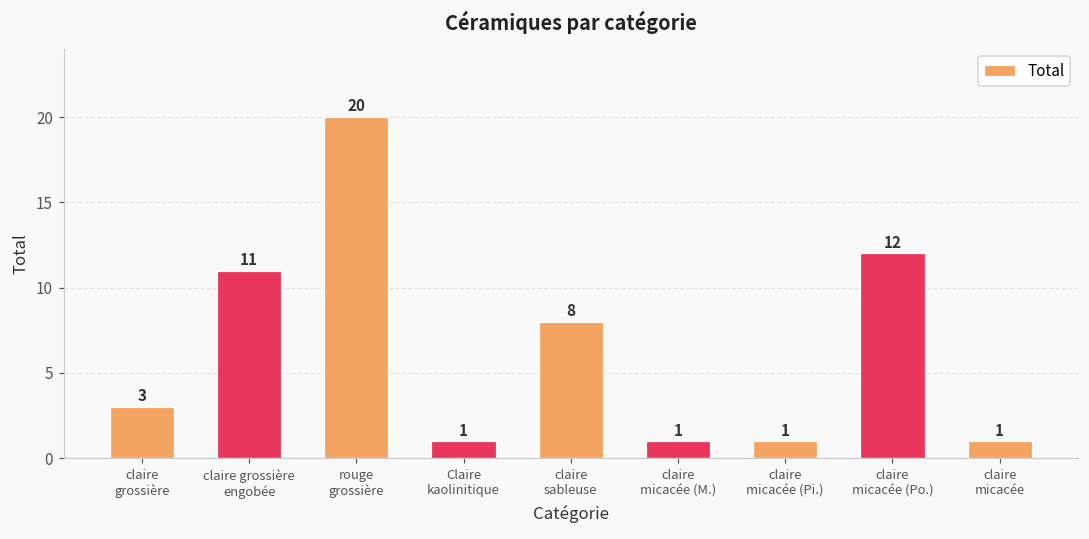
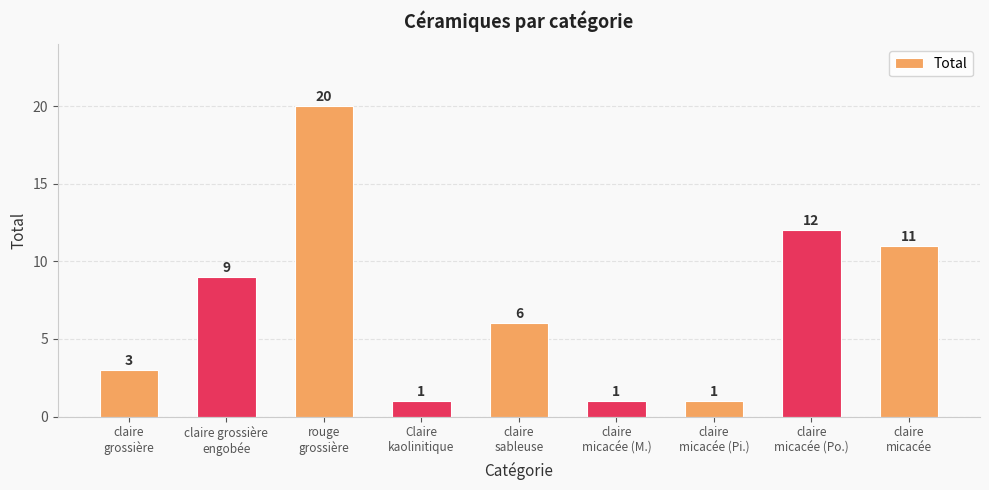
claire grossière engobée: 11 -> 9
claire sableuse: 8 -> 6
claire micacée: 1 -> 11
